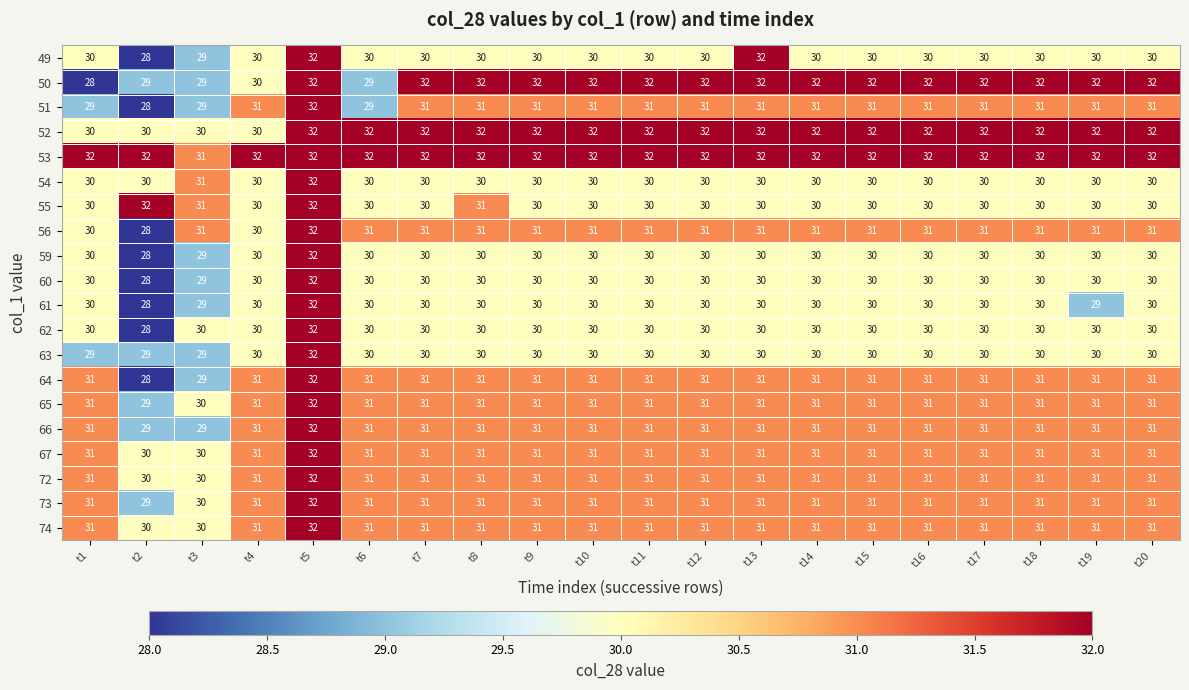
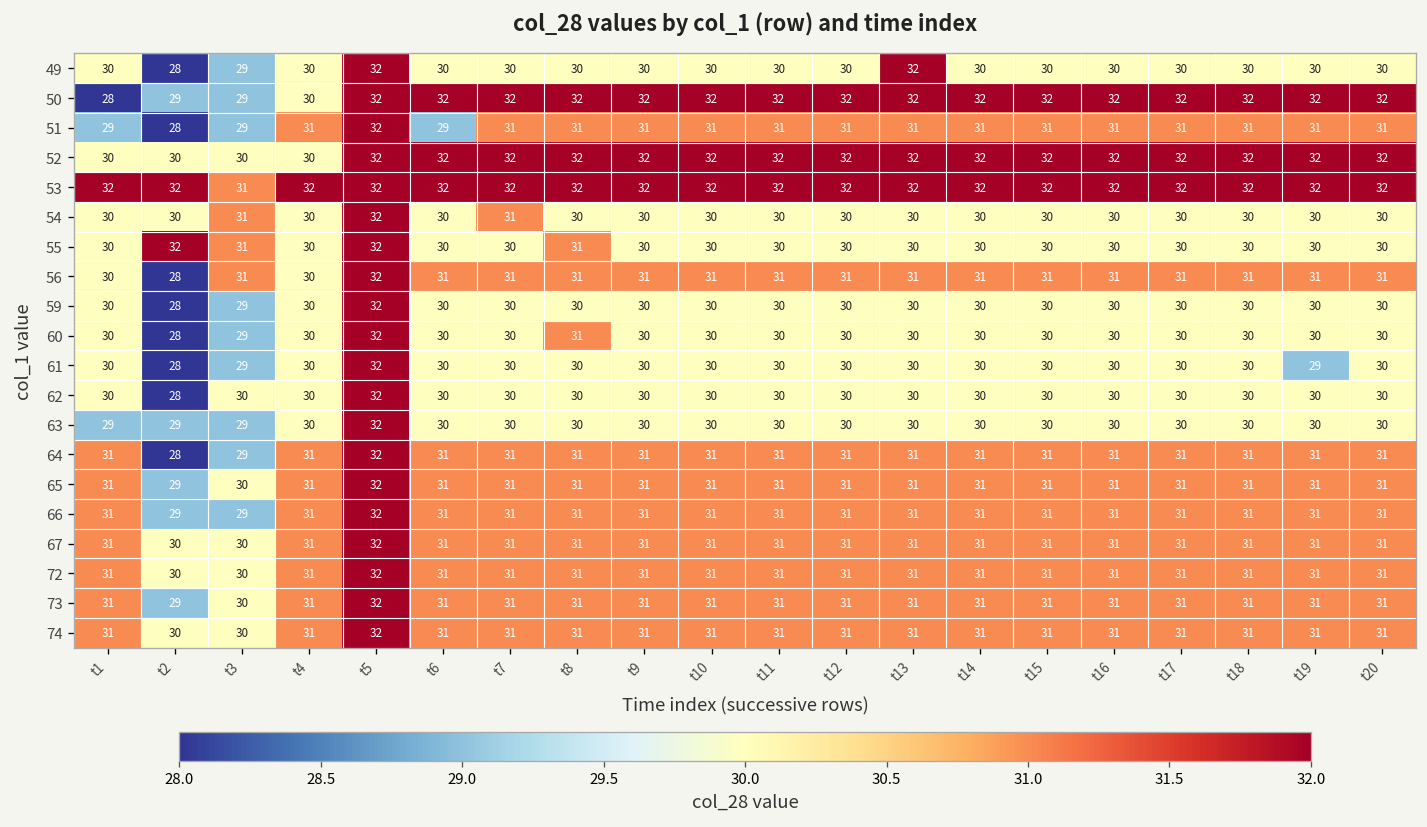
50, t6: 29 -> 32
54, t7: 30 -> 31
60, t8: 30 -> 31
